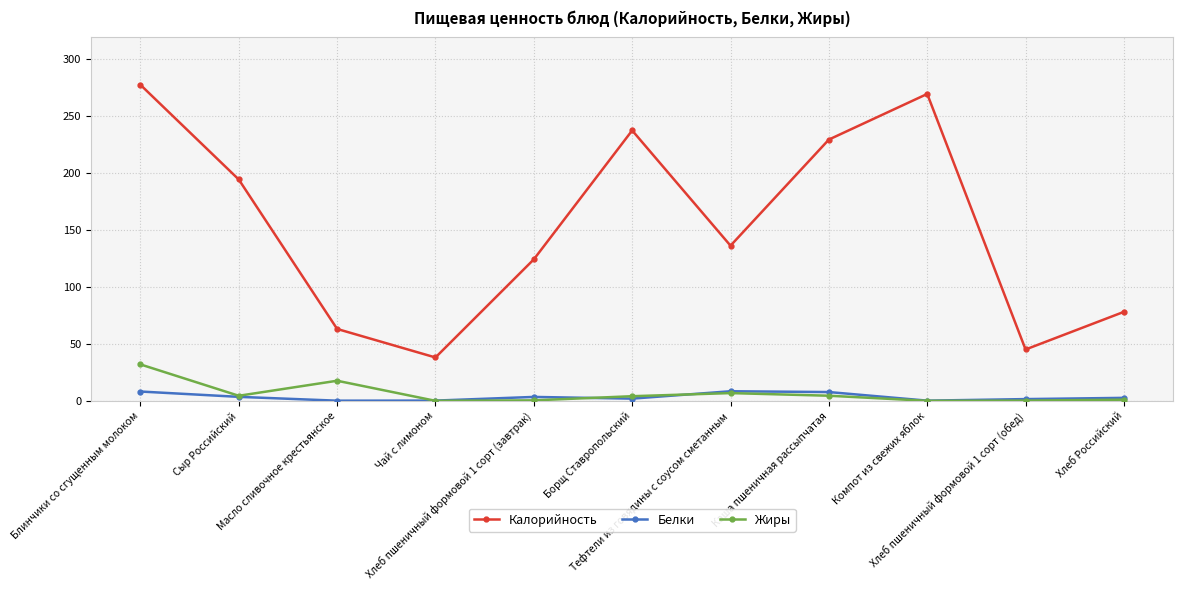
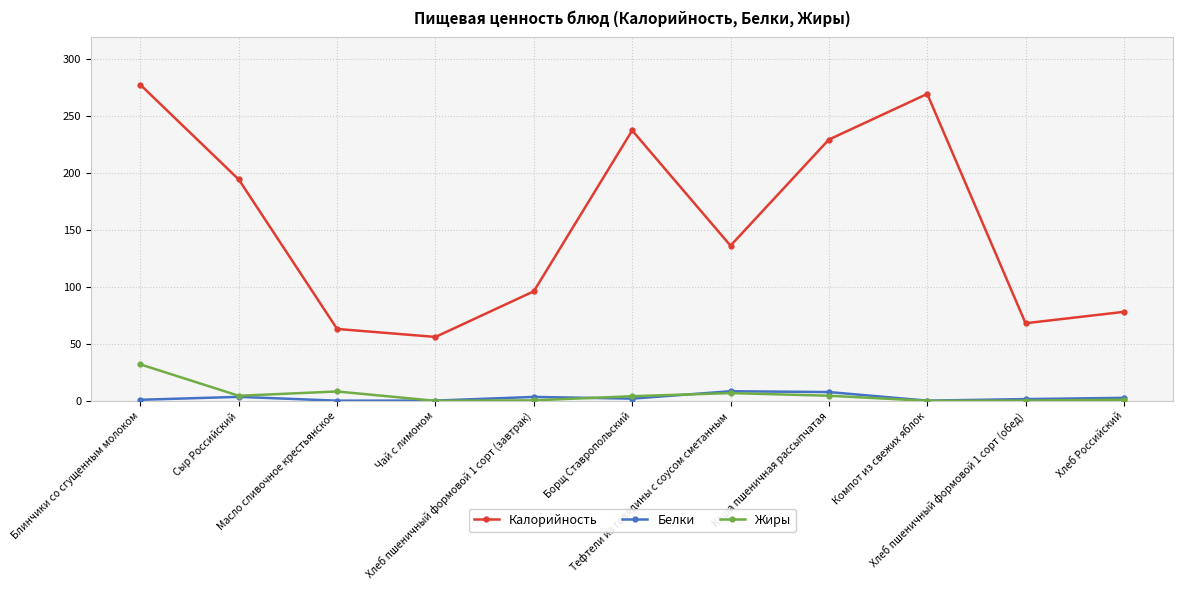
Белки, Блинчики со сгущенным молоком: 8 -> 1
Жиры, Масло сливочное крестьянское: 18 -> 8
Калорийность, Чай с лимоном: 38 -> 56
Калорийность, Хлеб пшеничный формовой 1 сорт (завтрак): 124 -> 96
Калорийность, Хлеб пшеничный формовой 1 сорт (обед): 45 -> 68
